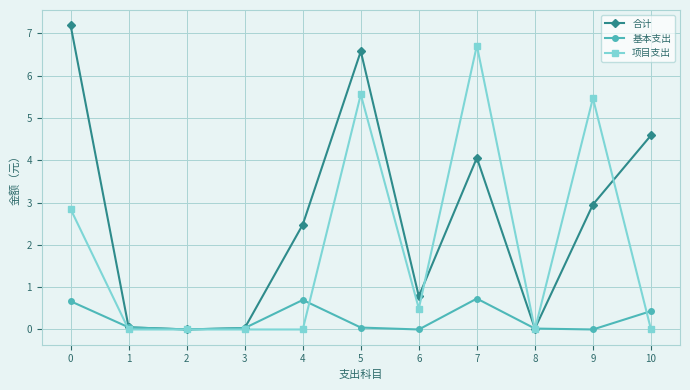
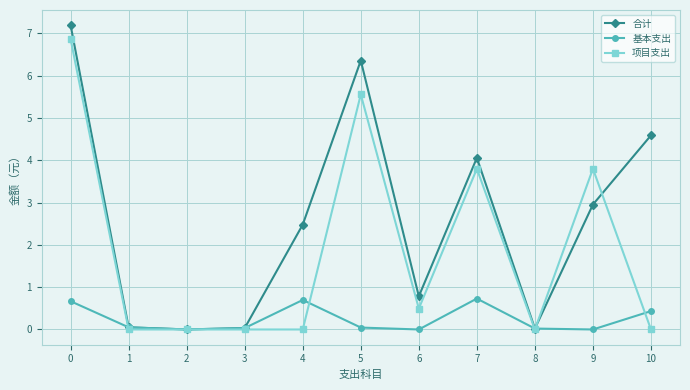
项目支出, 0: 2.8 -> 6.9
合计, 5: 6.6 -> 6.4
项目支出, 7: 6.7 -> 3.8
项目支出, 9: 5.5 -> 3.8
